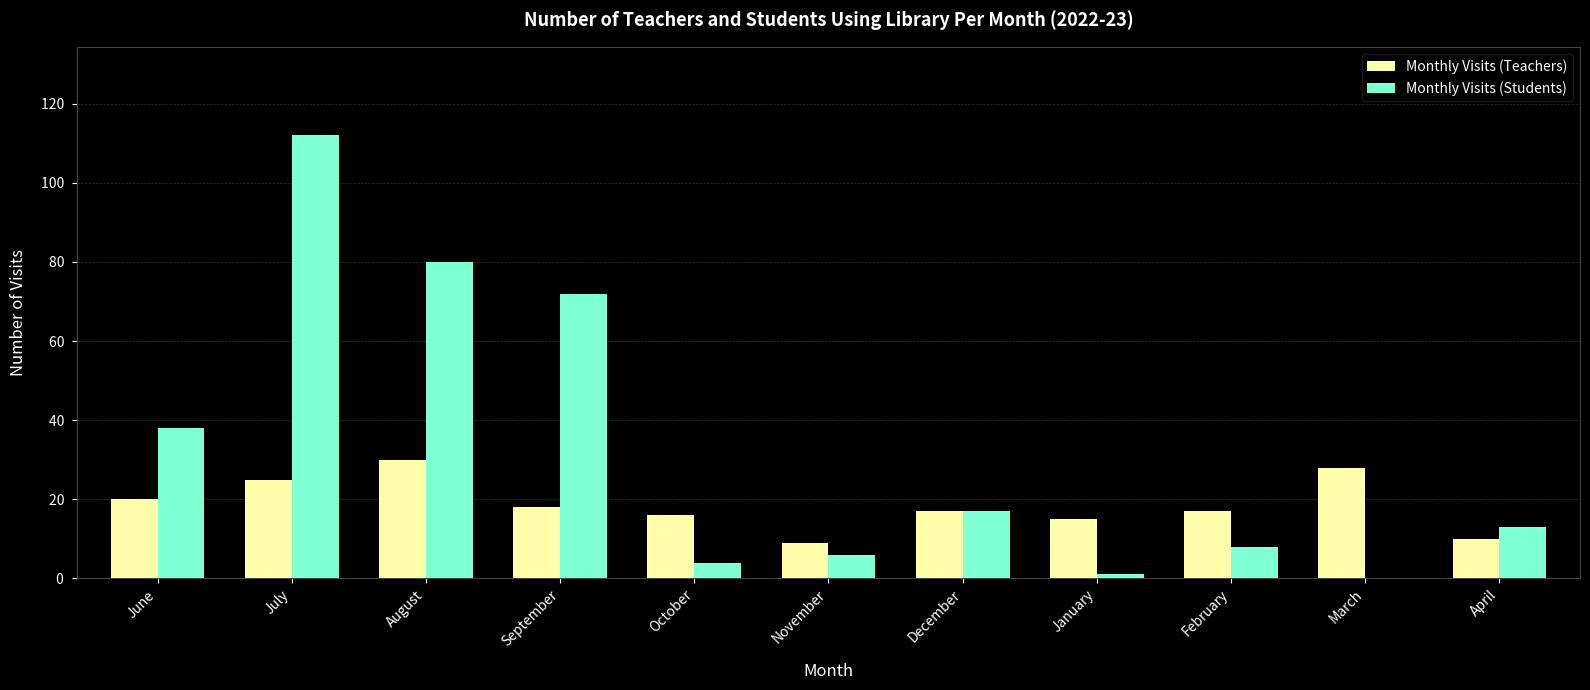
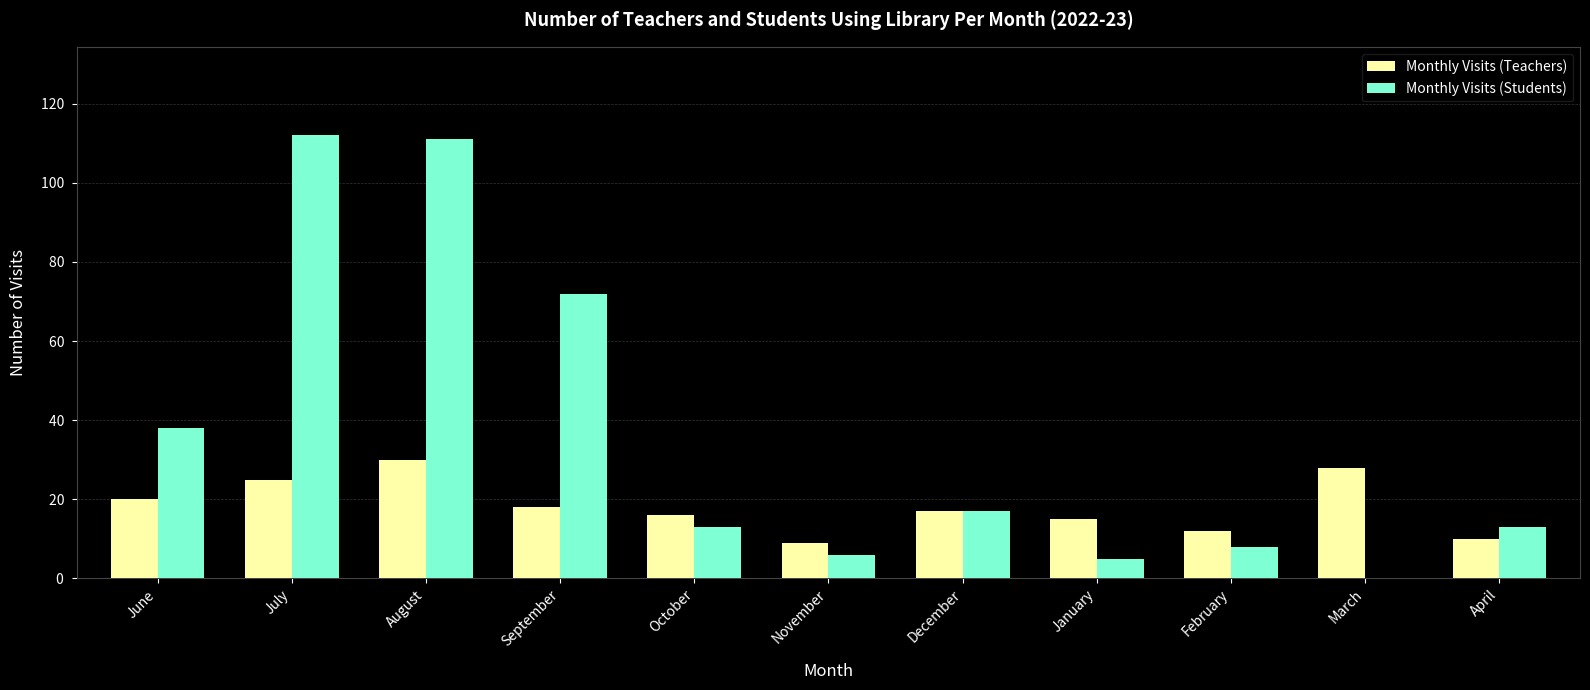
Monthly Visits (Students), August: 80 -> 111
Monthly Visits (Students), October: 4 -> 13
Monthly Visits (Students), January: 1 -> 5
Monthly Visits (Teachers), February: 17 -> 12
